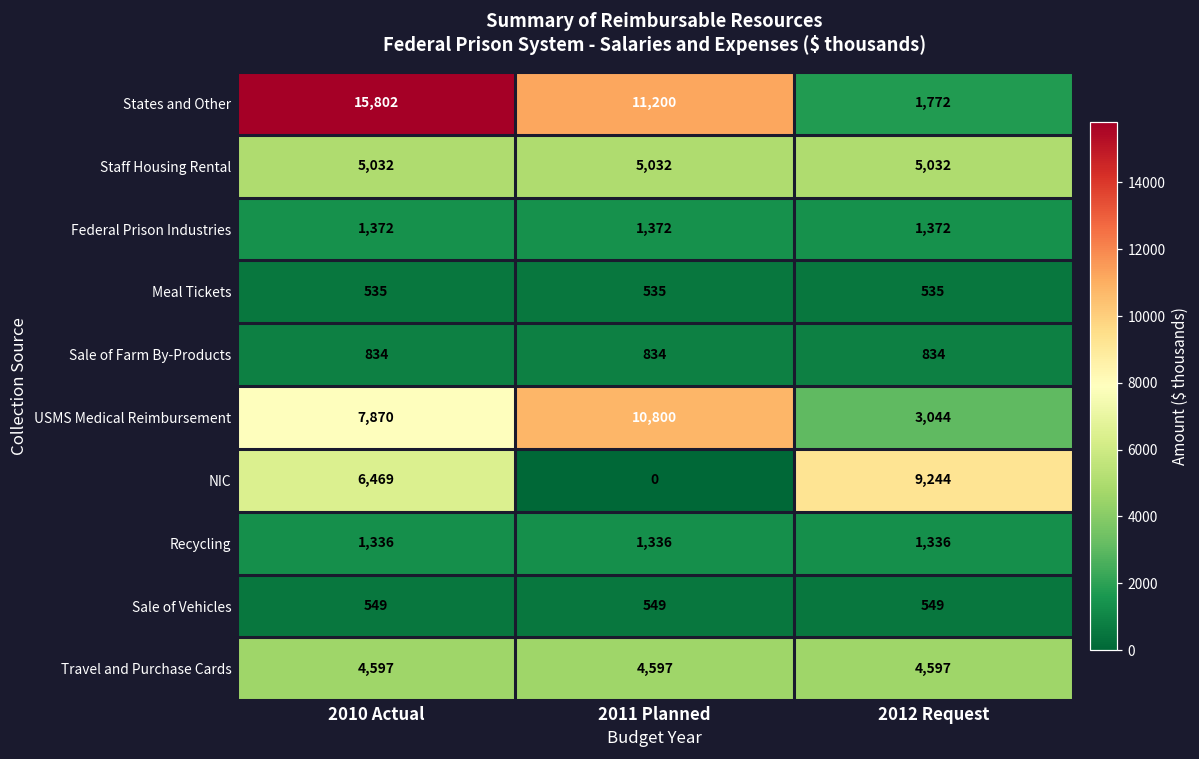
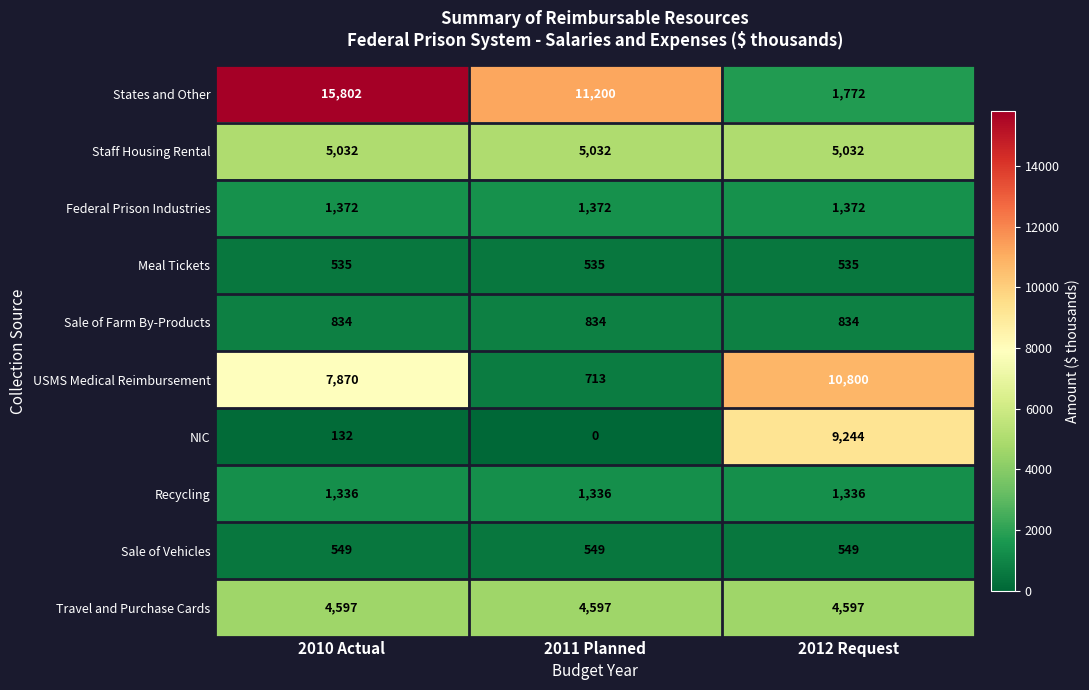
USMS Medical Reimbursement, 2011 Planned: 10,800 -> 713
USMS Medical Reimbursement, 2012 Request: 3,044 -> 10,800
NIC, 2010 Actual: 6,469 -> 132
